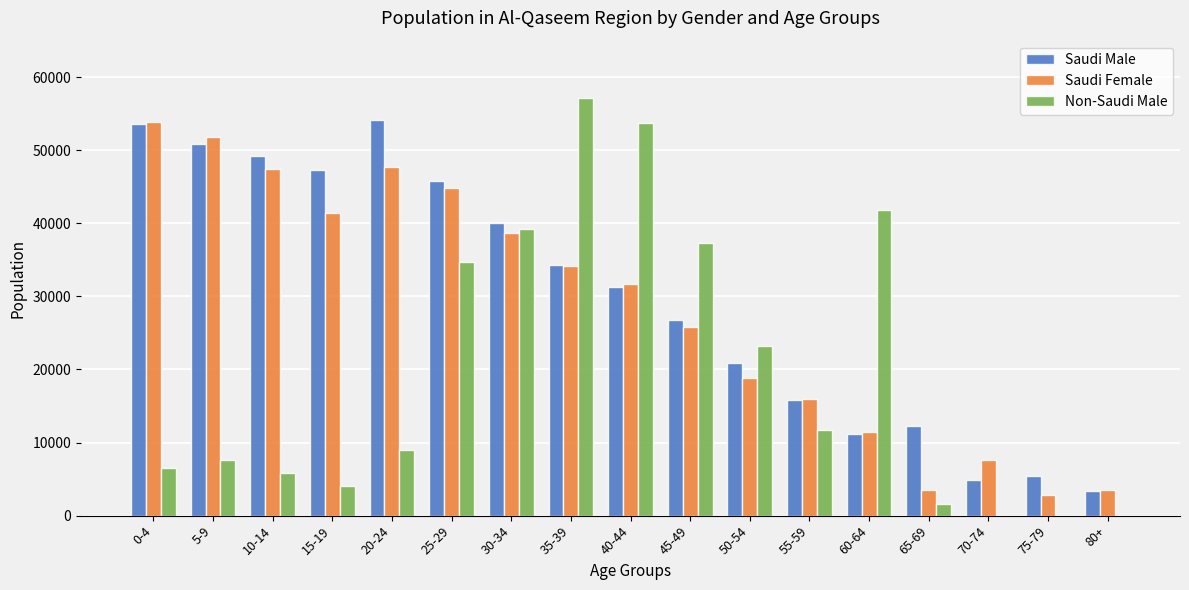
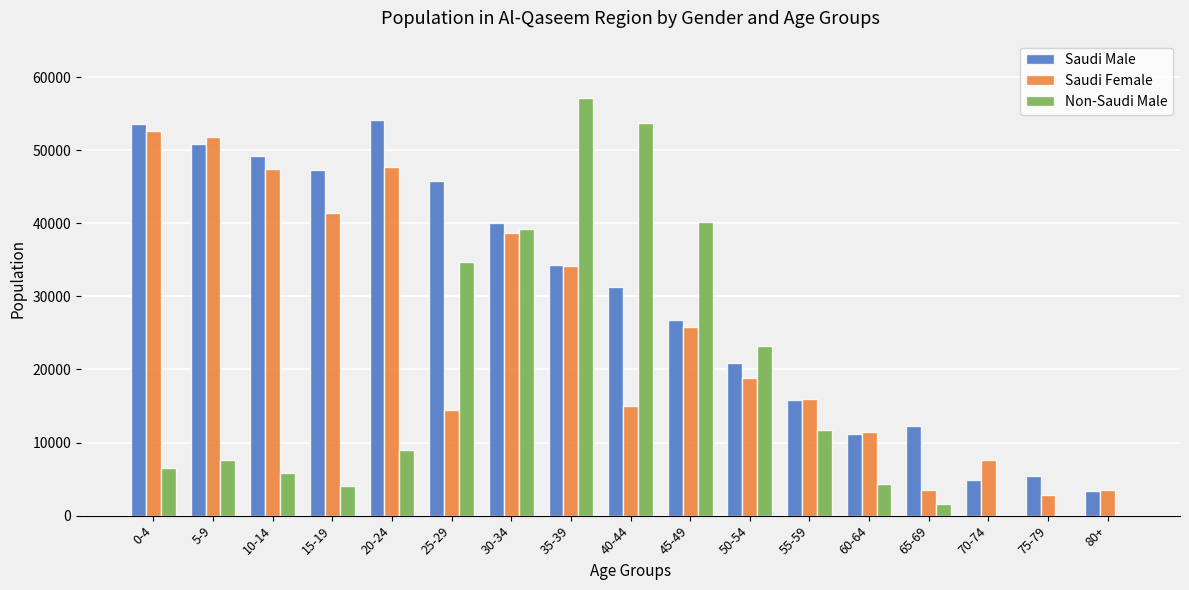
Saudi Female, 0-4: 54000 -> 53000
Saudi Female, 25-29: 45000 -> 14000
Saudi Female, 40-44: 32000 -> 15000
Non-Saudi Male, 45-49: 37000 -> 40000
Non-Saudi Male, 60-64: 42000 -> 4000
